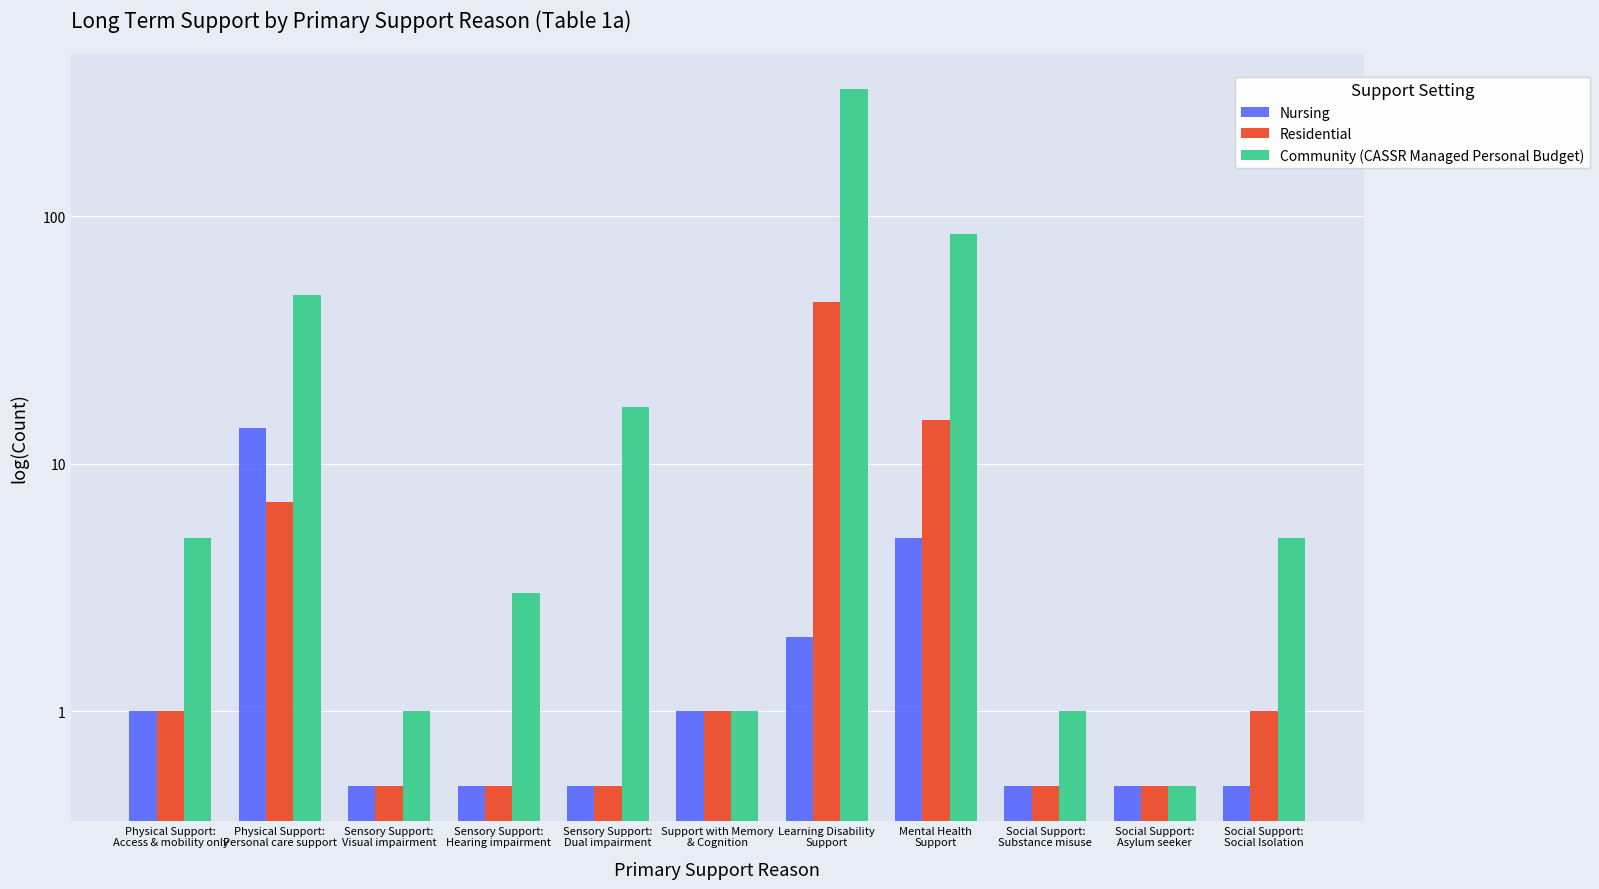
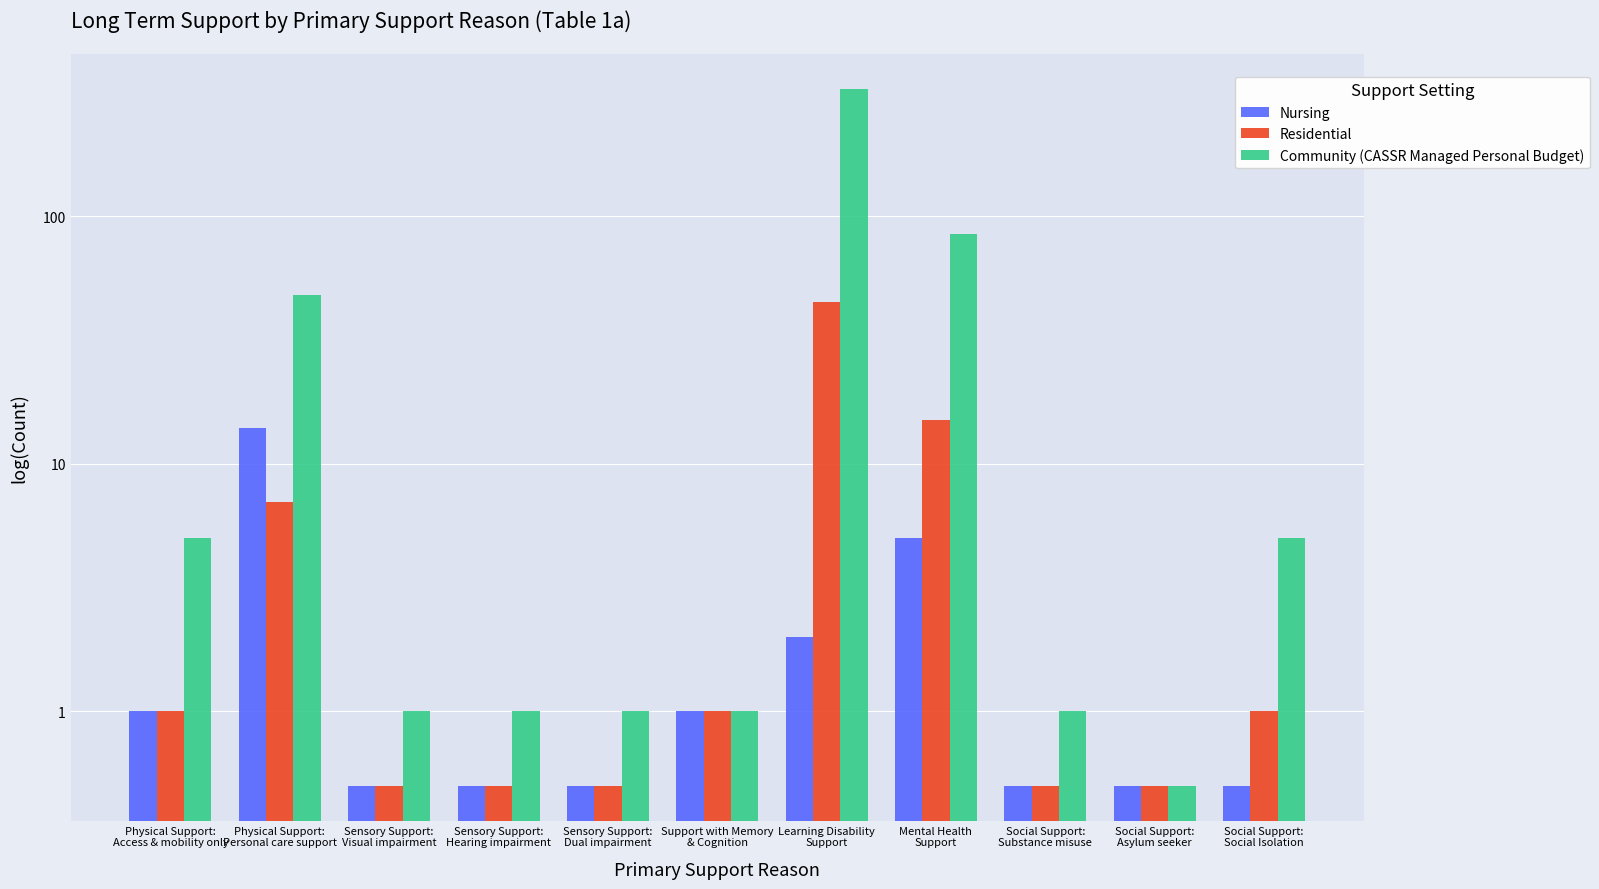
Community (CASSR Managed Personal Budget), Sensory Support: Hearing impairment: 3 -> 1
Community (CASSR Managed Personal Budget), Sensory Support: Dual impairment: 17 -> 1
